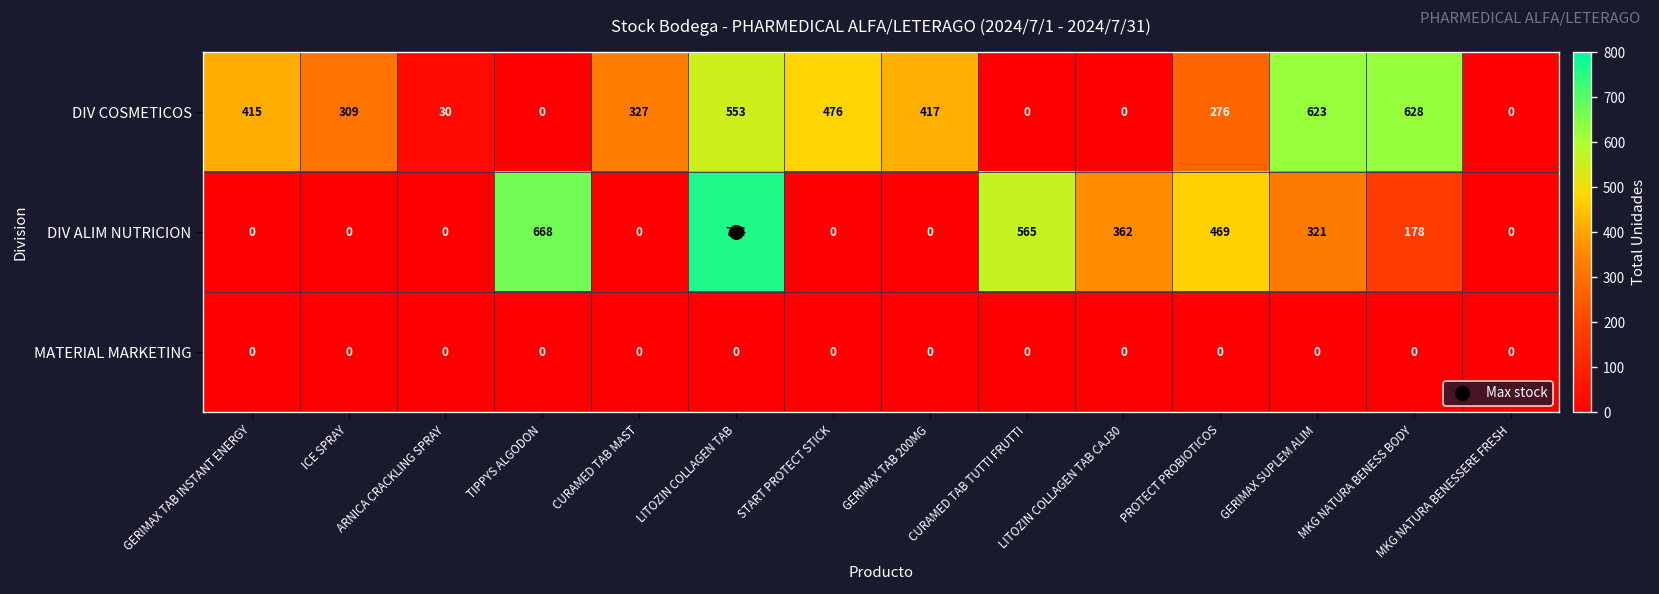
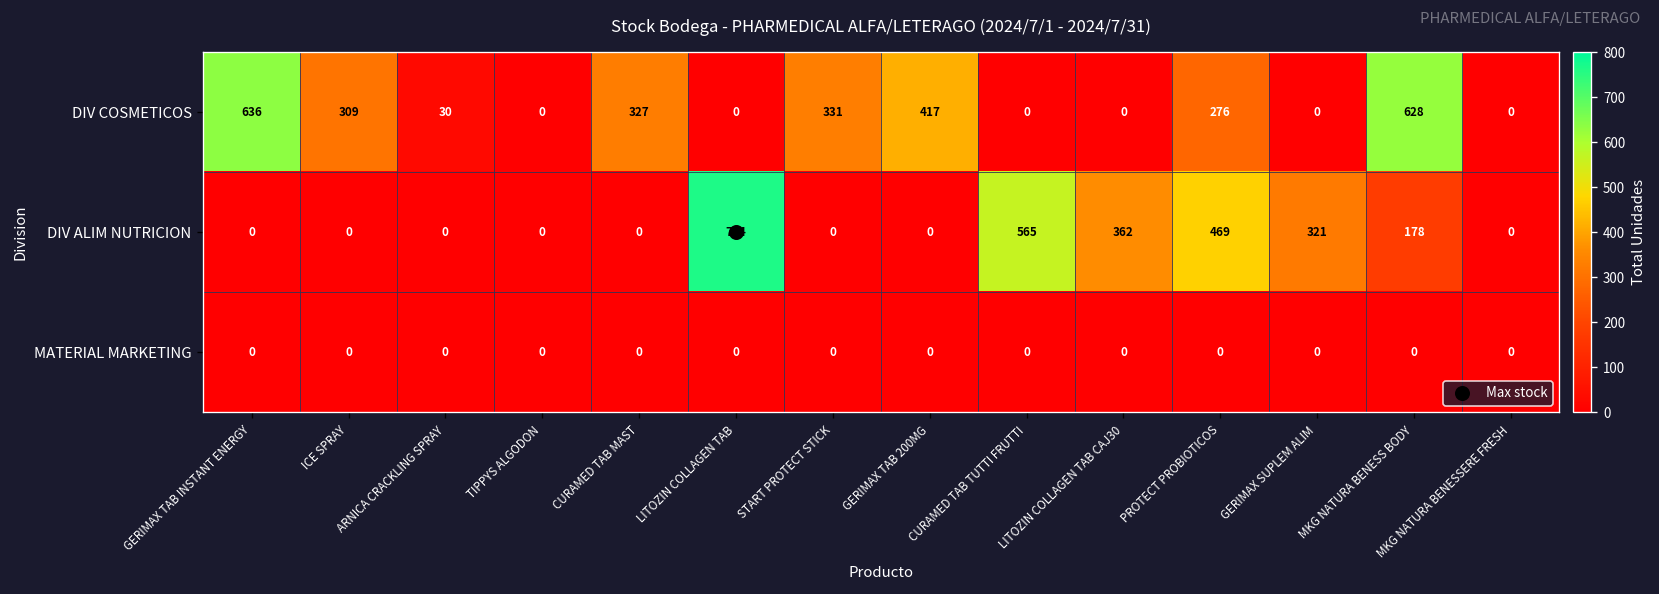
DIV COSMETICOS, GERIMAX TAB INSTANT ENERGY: 415 -> 636
DIV COSMETICOS, LITOZIN COLLAGEN TAB: 553 -> 0
DIV COSMETICOS, START PROTECT STICK: 476 -> 331
DIV COSMETICOS, GERIMAX SUPLEM ALIM: 623 -> 0
DIV ALIM NUTRICION, TIPPYS ALGODON: 668 -> 0
